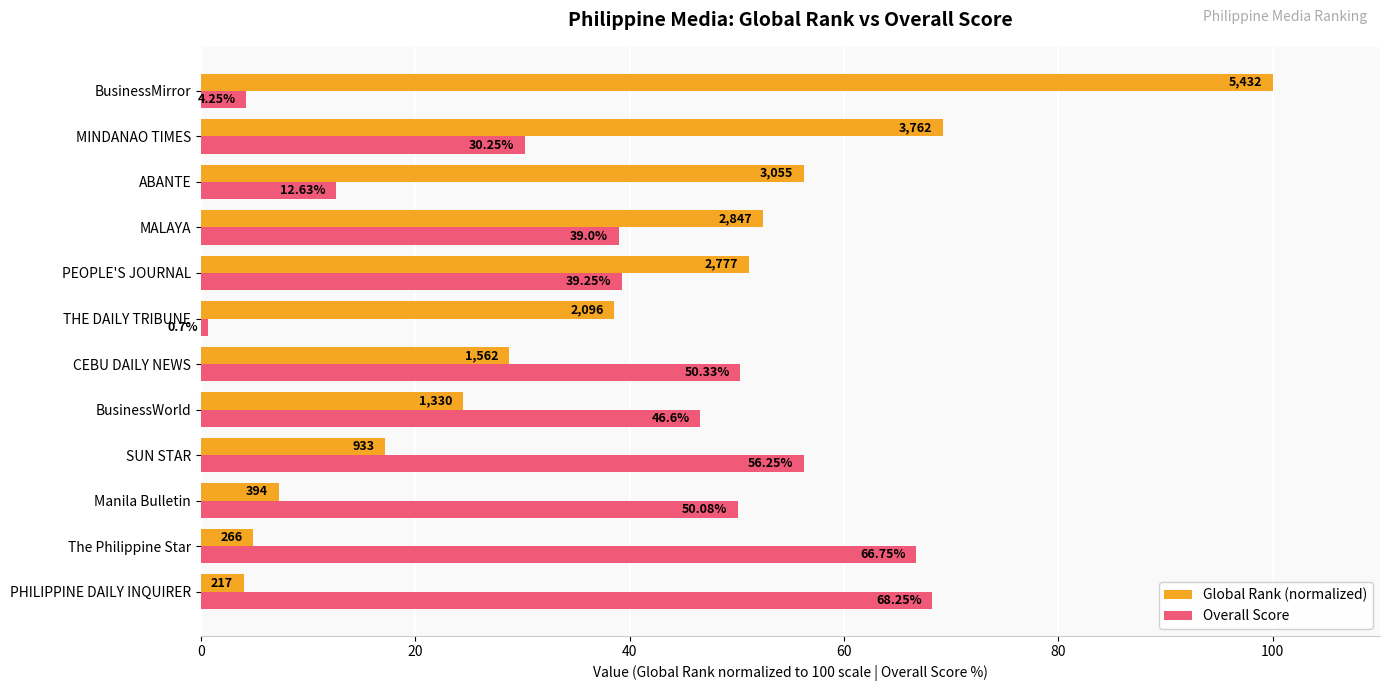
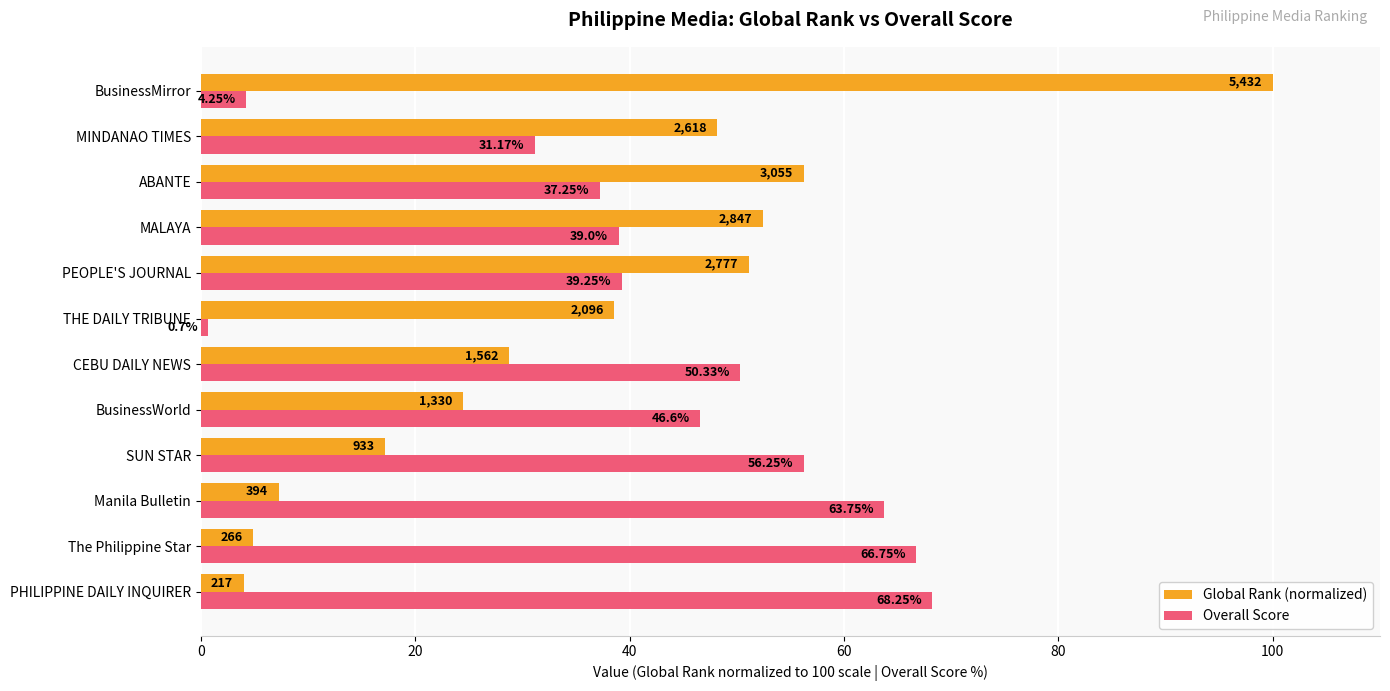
Global Rank (normalized), MINDANAO TIMES: 3,762 -> 2,618
Overall Score, MINDANAO TIMES: 30.25% -> 31.17%
Overall Score, ABANTE: 12.63% -> 37.25%
Overall Score, Manila Bulletin: 50.08% -> 63.75%
